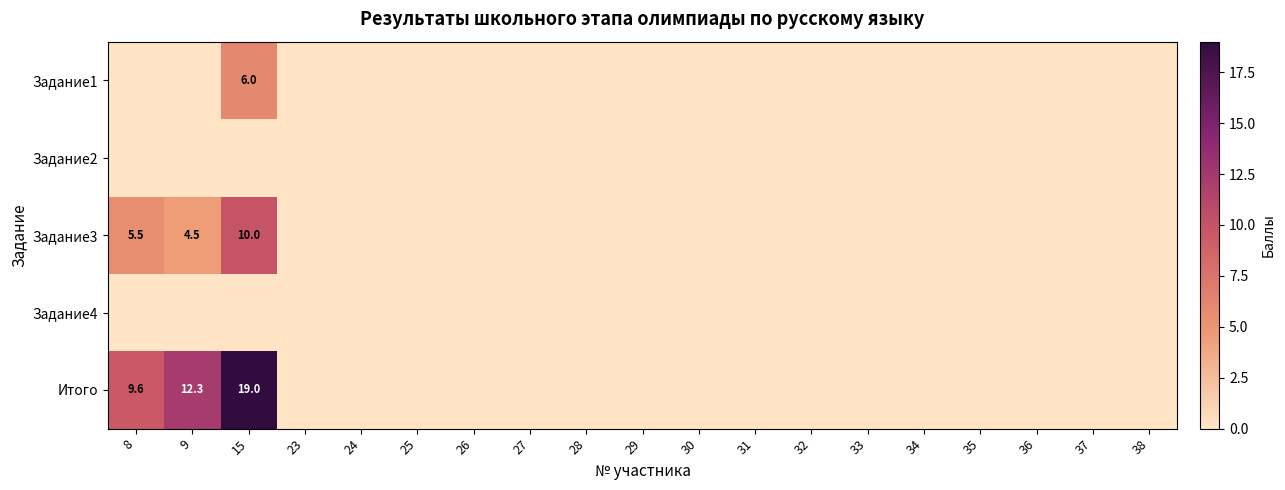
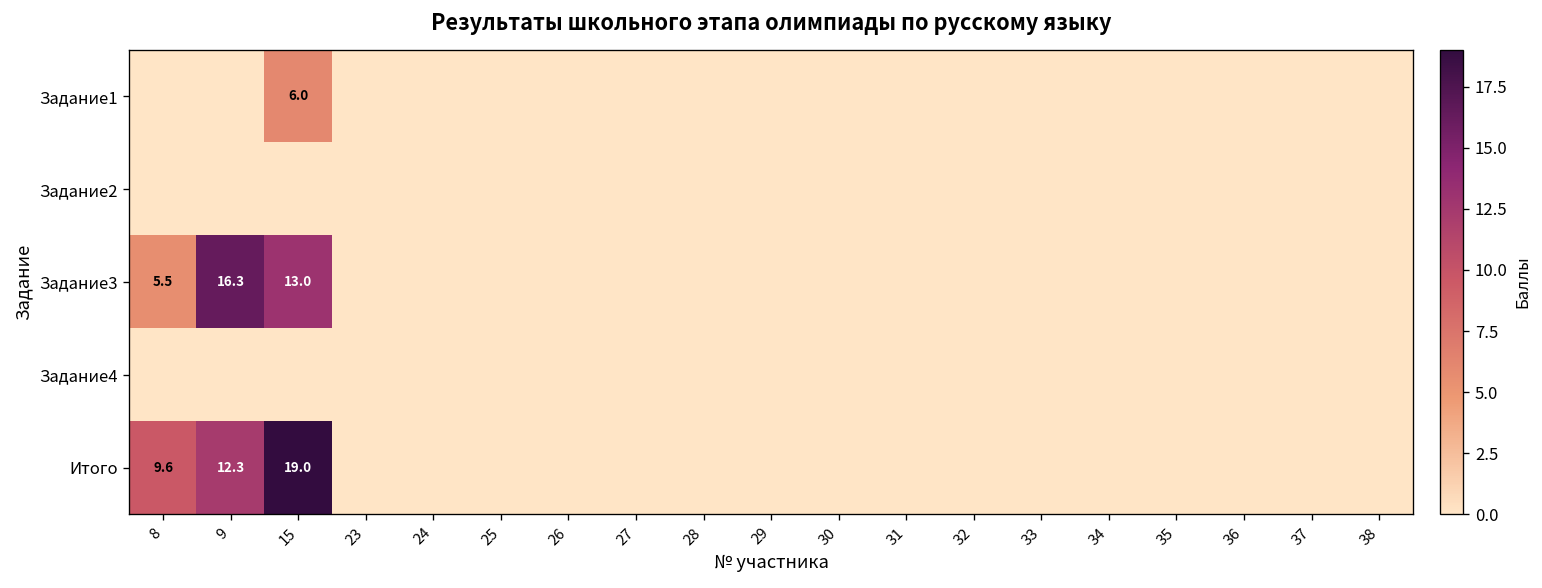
Задание3, 9: 4.5 -> 16.3
Задание3, 15: 10.0 -> 13.0
